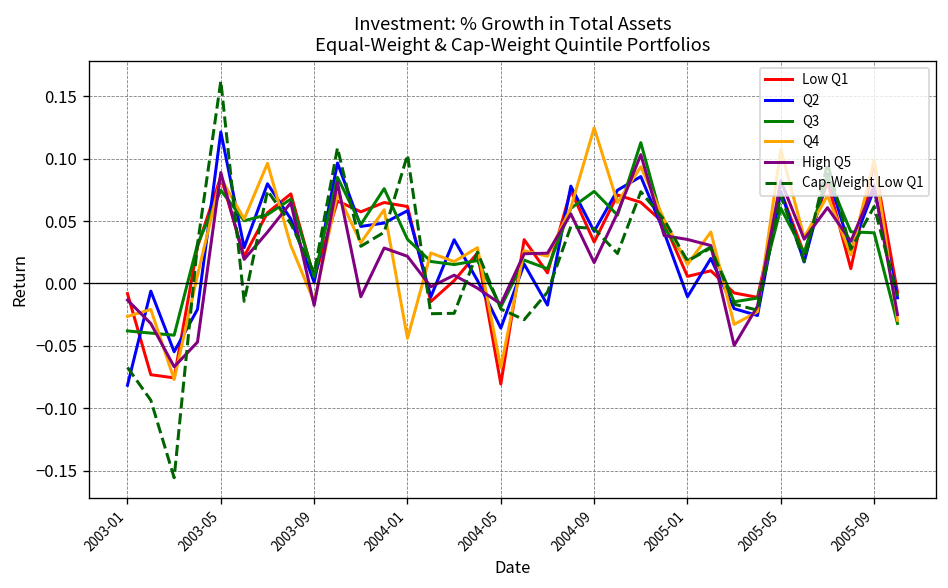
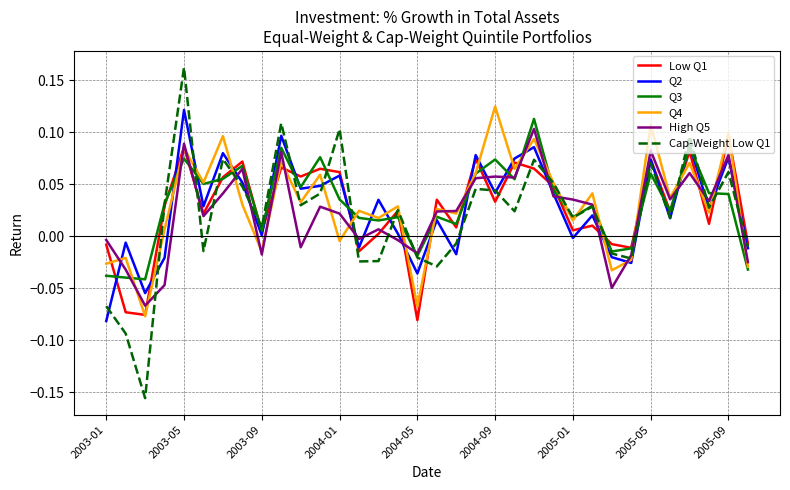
High Q5, 2003-01: -0.013 -> -0.004
Q4, 2004-01: -0.044 -> -0.005
High Q5, 2004-09: 0.017 -> 0.057
Q2, 2005-01: -0.011 -> -0.002
